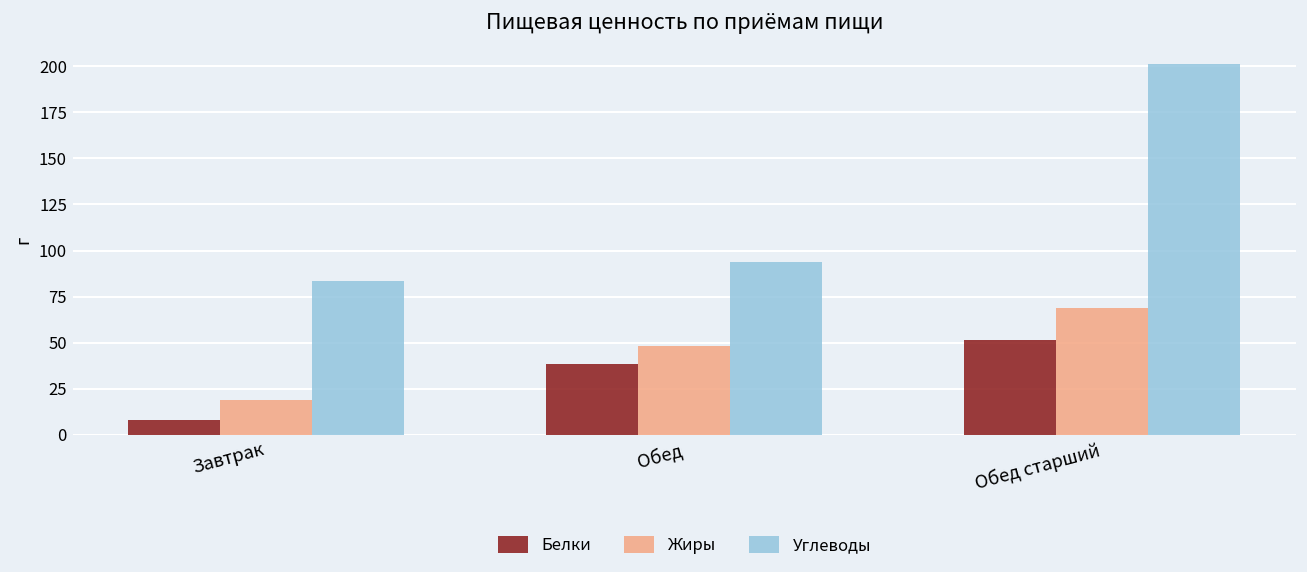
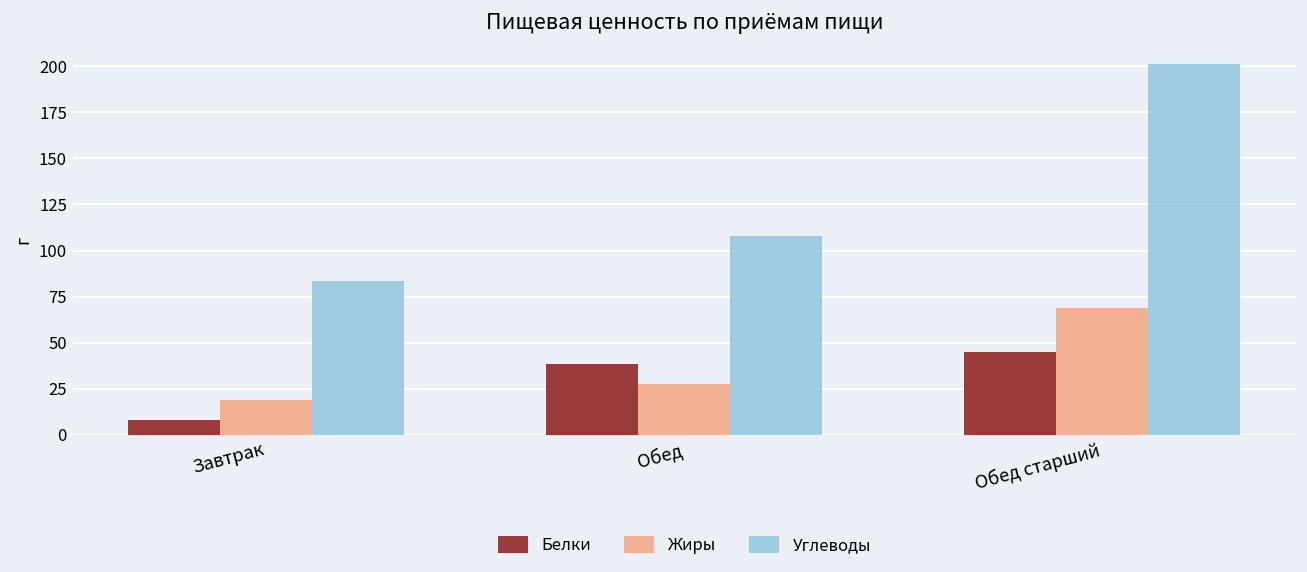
Жиры, Обед: 48 -> 28
Углеводы, Обед: 94 -> 108
Белки, Обед старший: 52 -> 45
